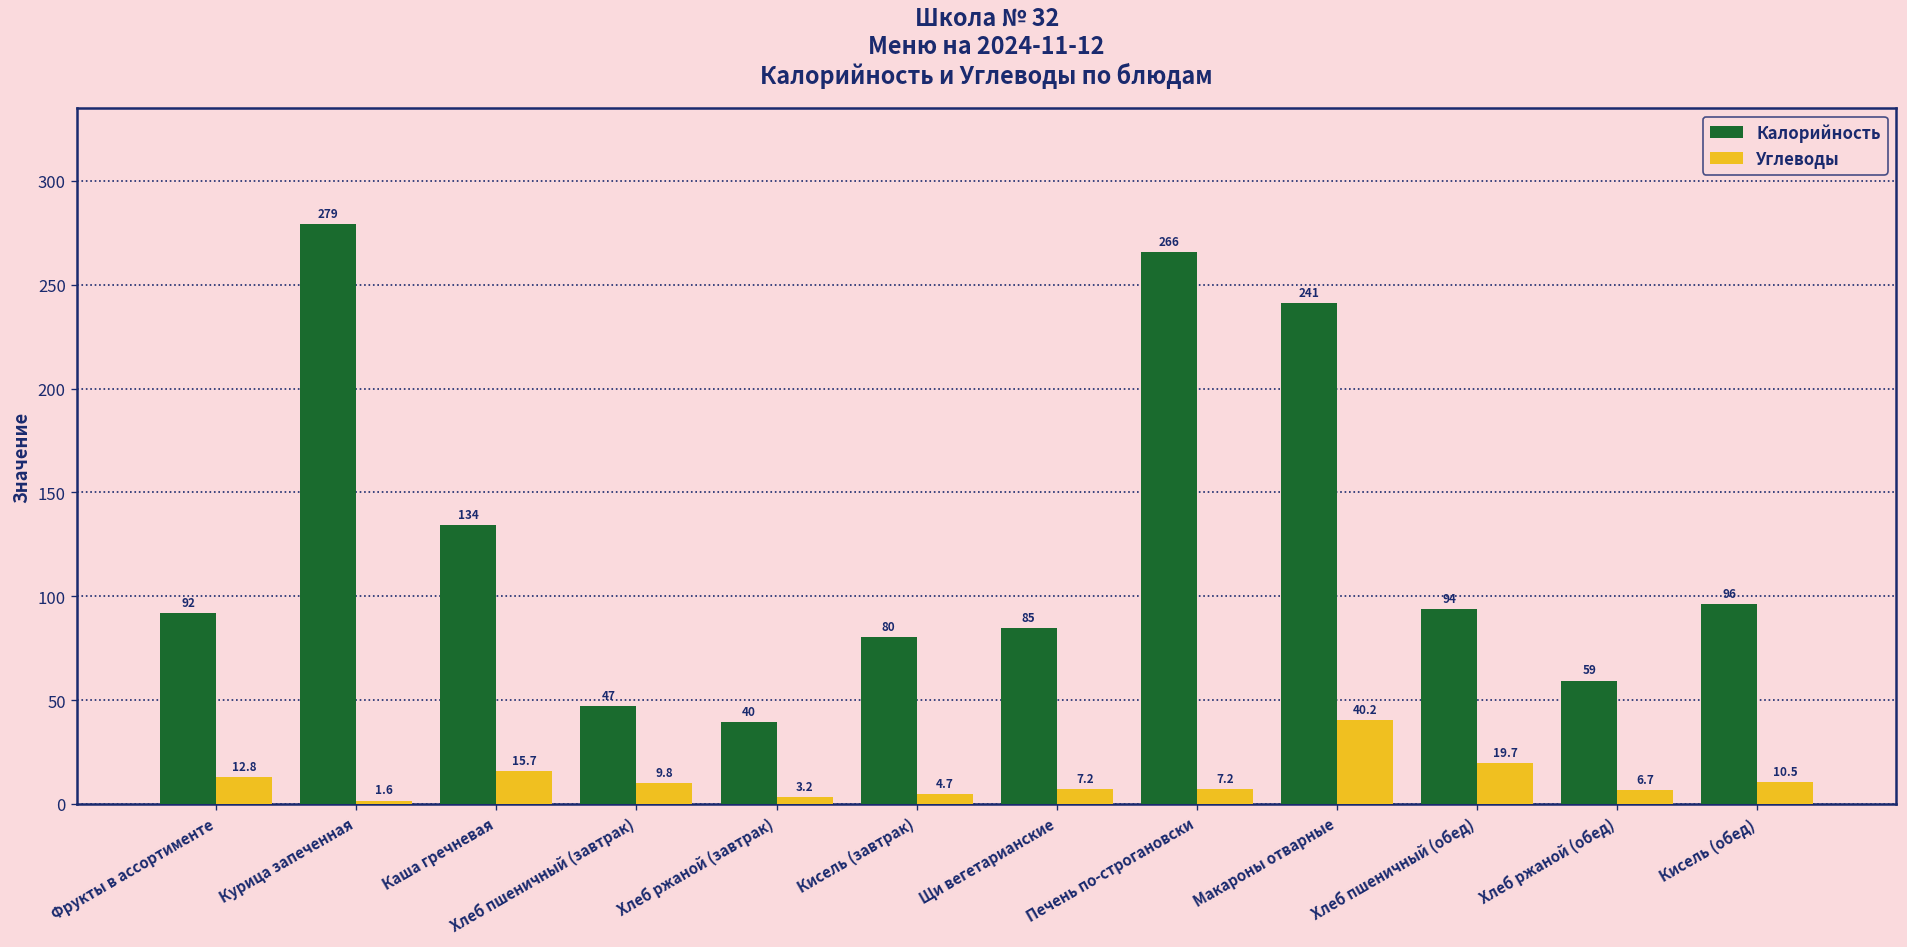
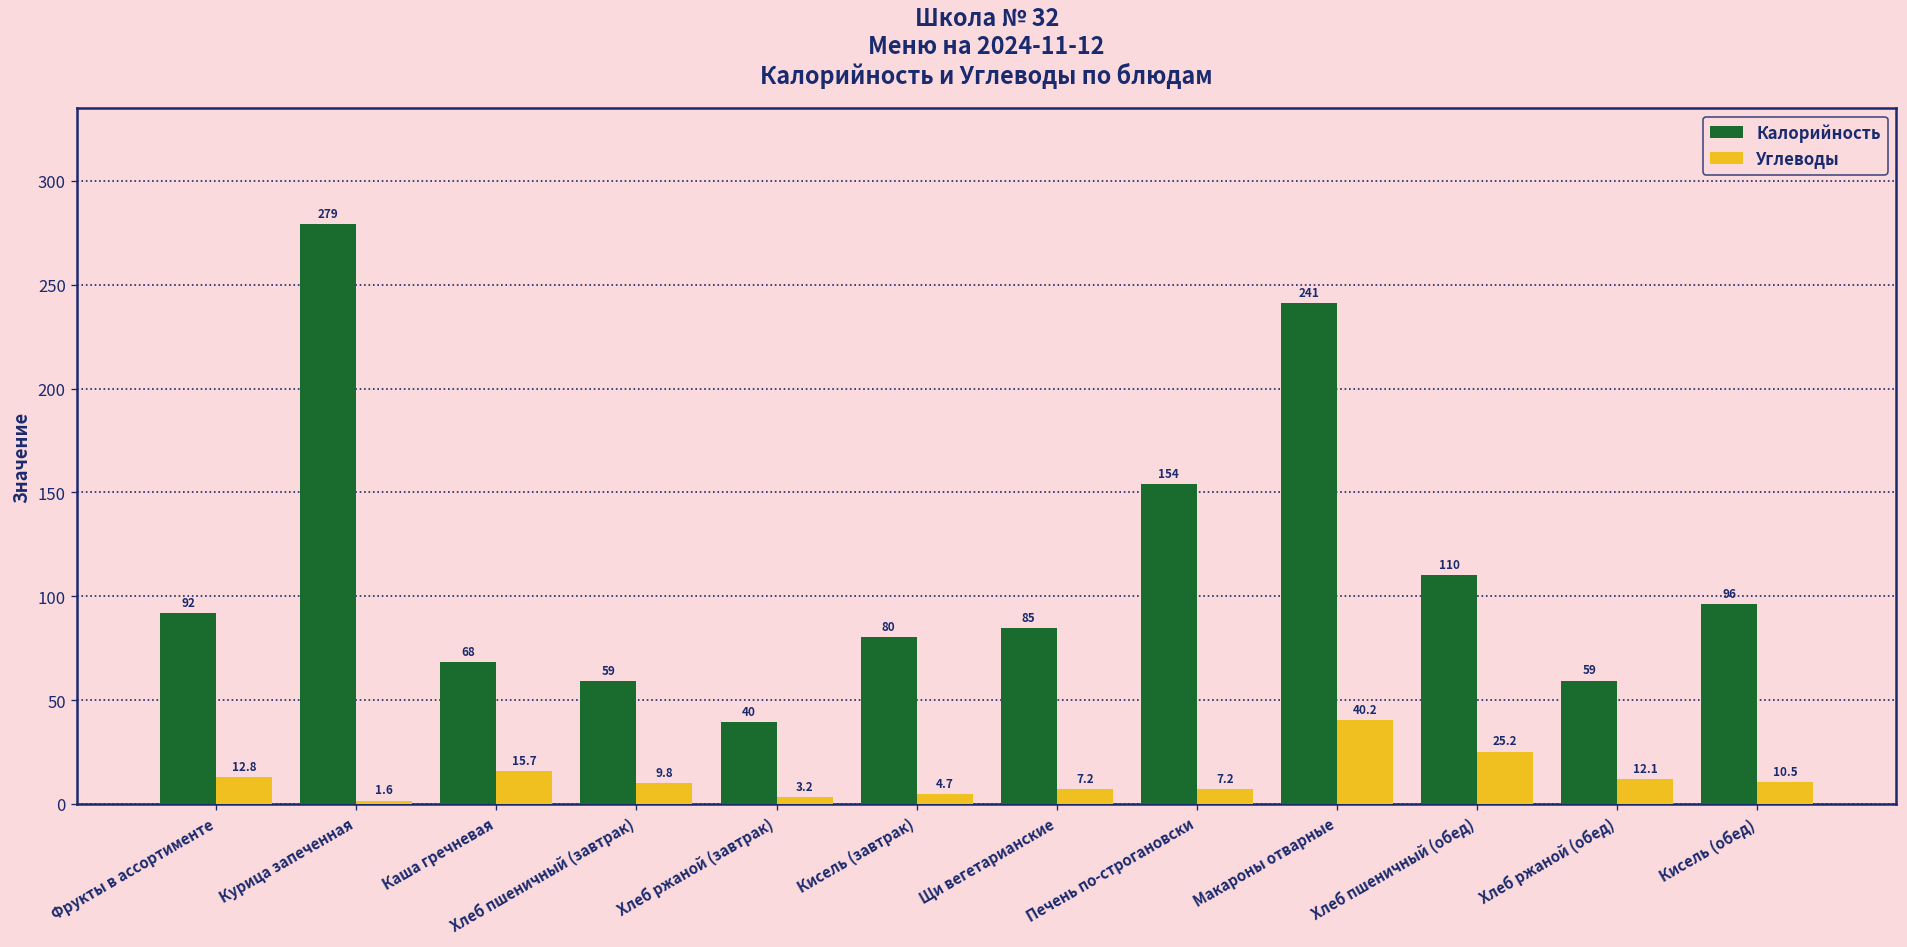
Калорийность, Каша гречневая: 134 -> 68
Калорийность, Хлеб пшеничный (завтрак): 47 -> 59
Калорийность, Печень по-строгановски: 266 -> 154
Калорийность, Хлеб пшеничный (обед): 94 -> 110
Углеводы, Хлеб пшеничный (обед): 19.7 -> 25.2
Углеводы, Хлеб ржаной (обед): 6.7 -> 12.1
